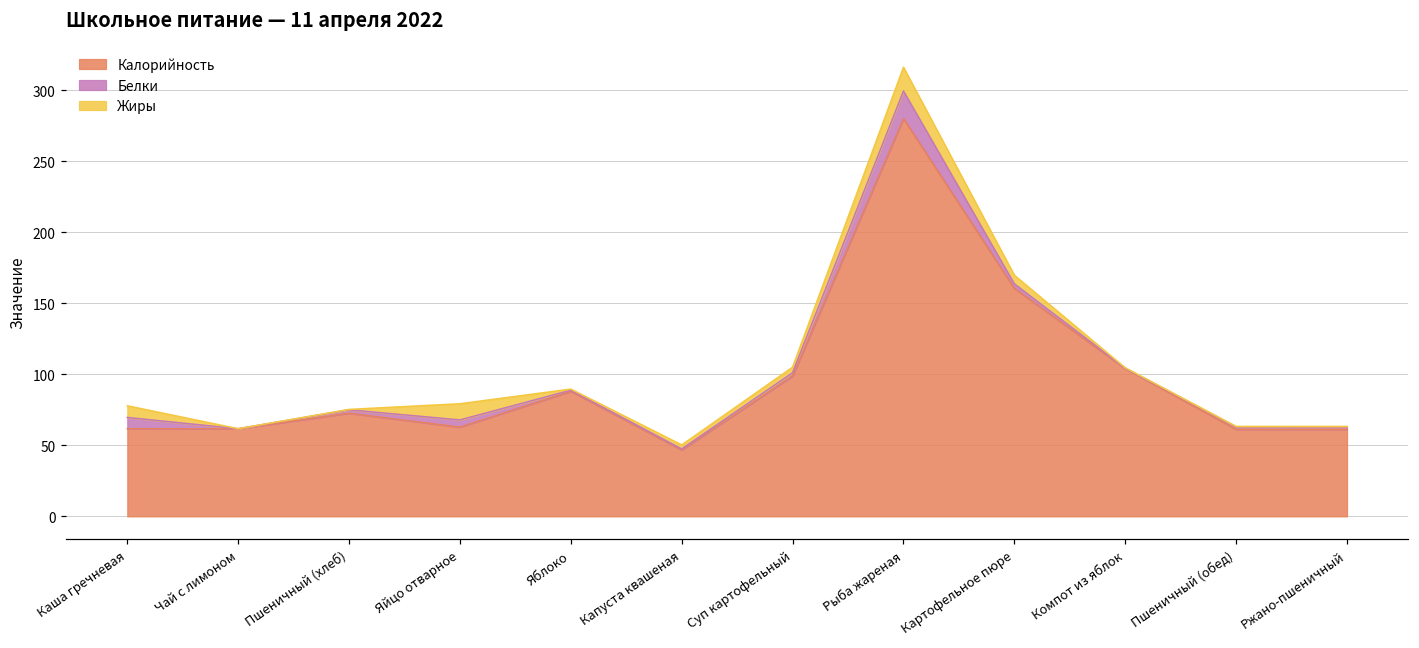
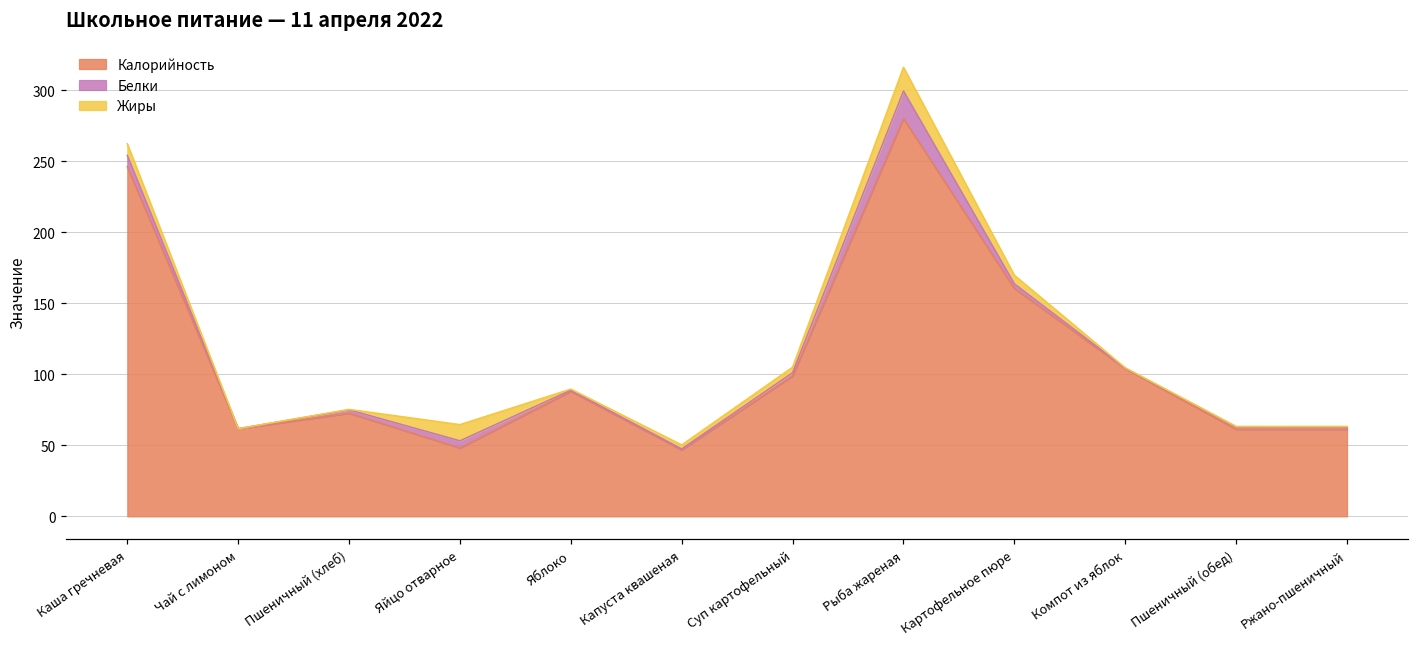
Калорийность, Каша гречневая: 62 -> 246
Калорийность, Яйцо отварное: 63 -> 48
